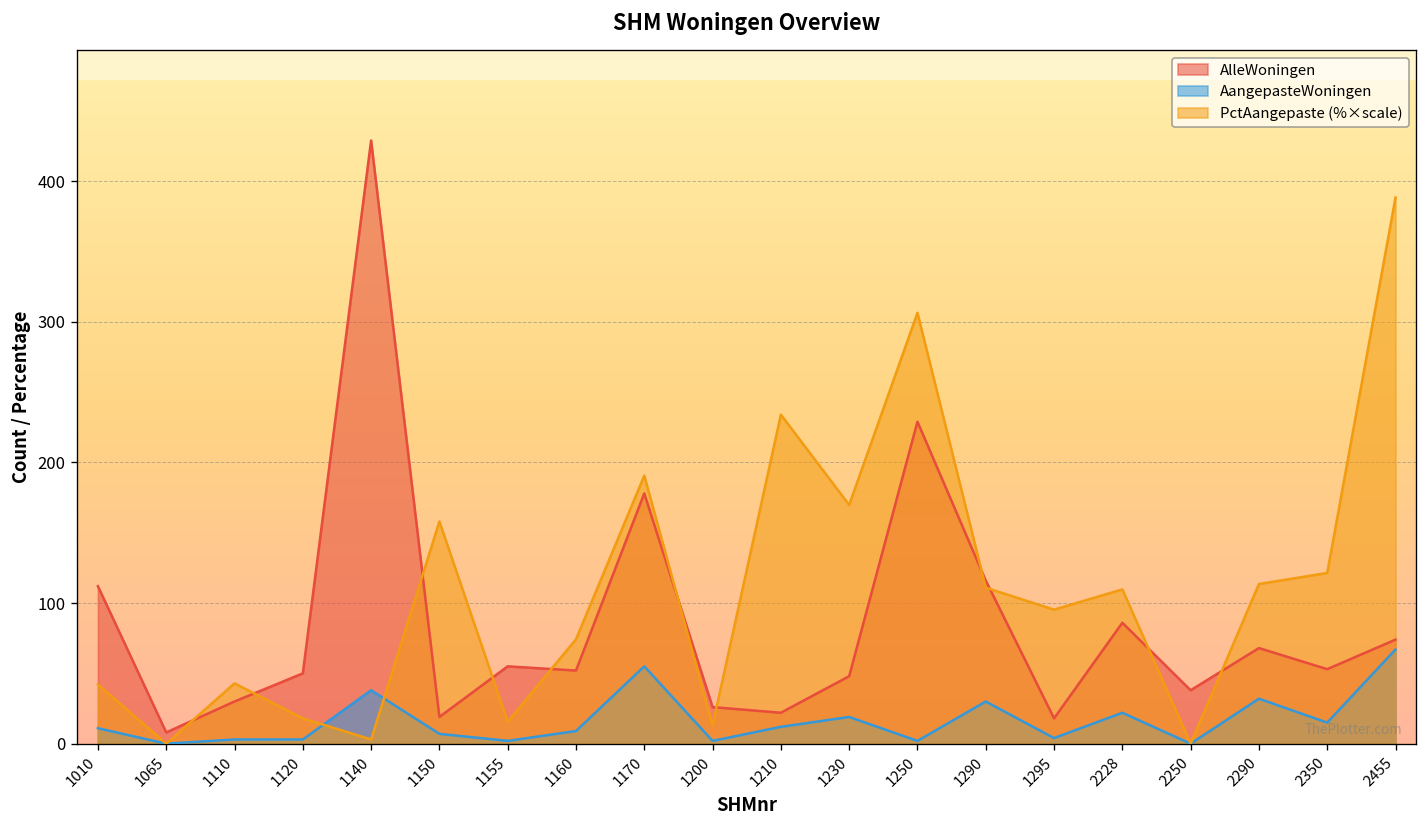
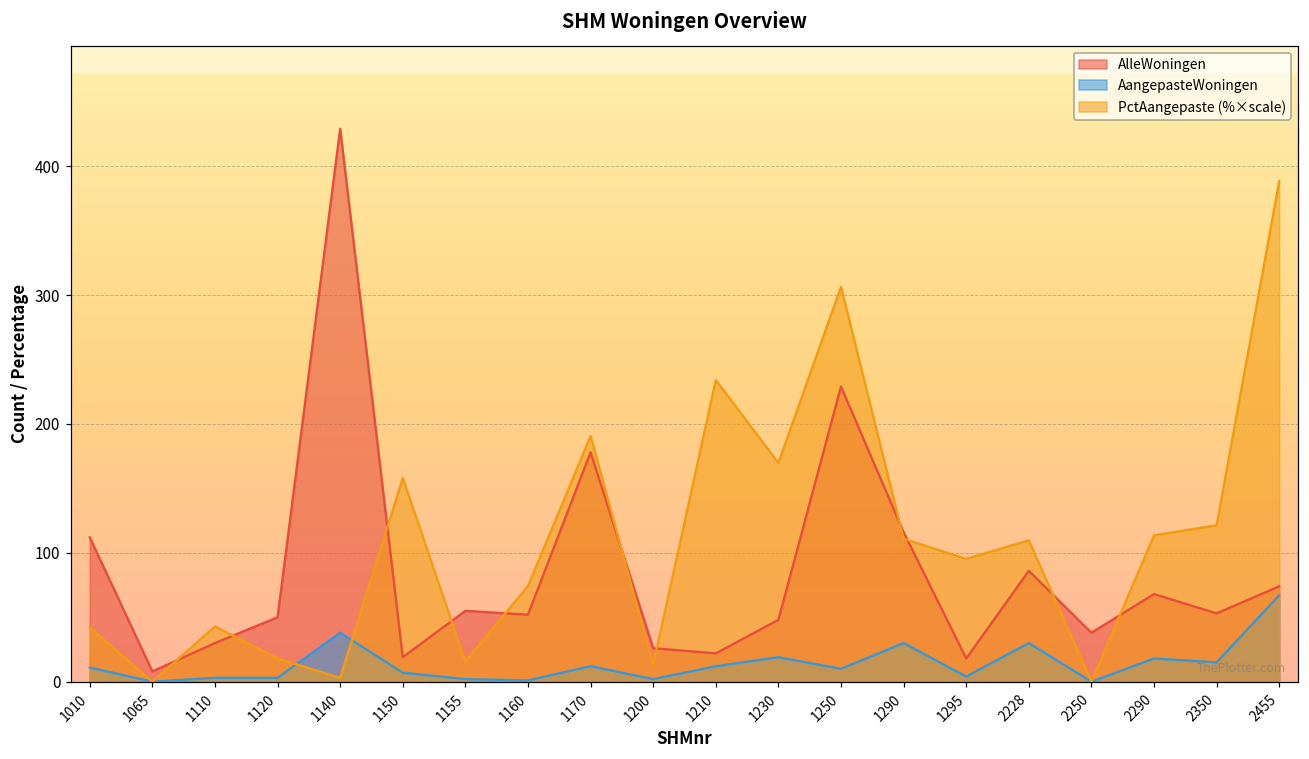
AangepasteWoningen, 1160: 9 -> 1
AangepasteWoningen, 1170: 55 -> 12
AangepasteWoningen, 1250: 2 -> 10
AangepasteWoningen, 2228: 22 -> 30
AangepasteWoningen, 2290: 32 -> 18
